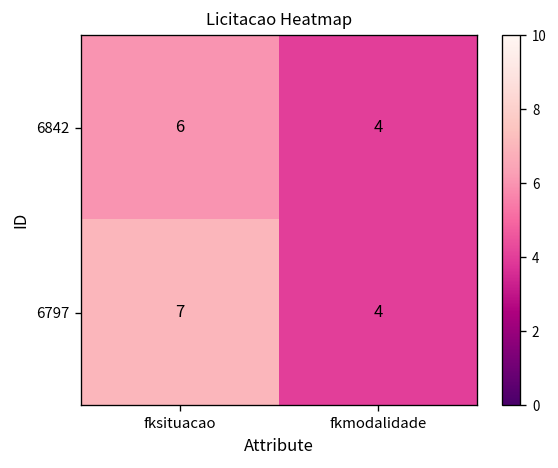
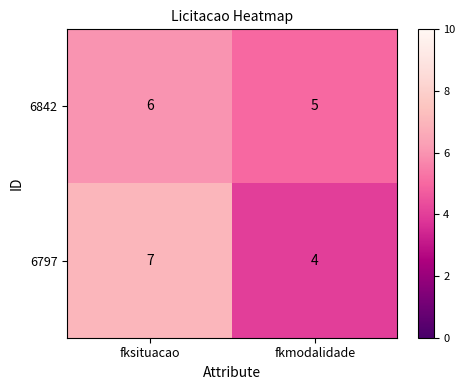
6842, fkmodalidade: 4 -> 5
